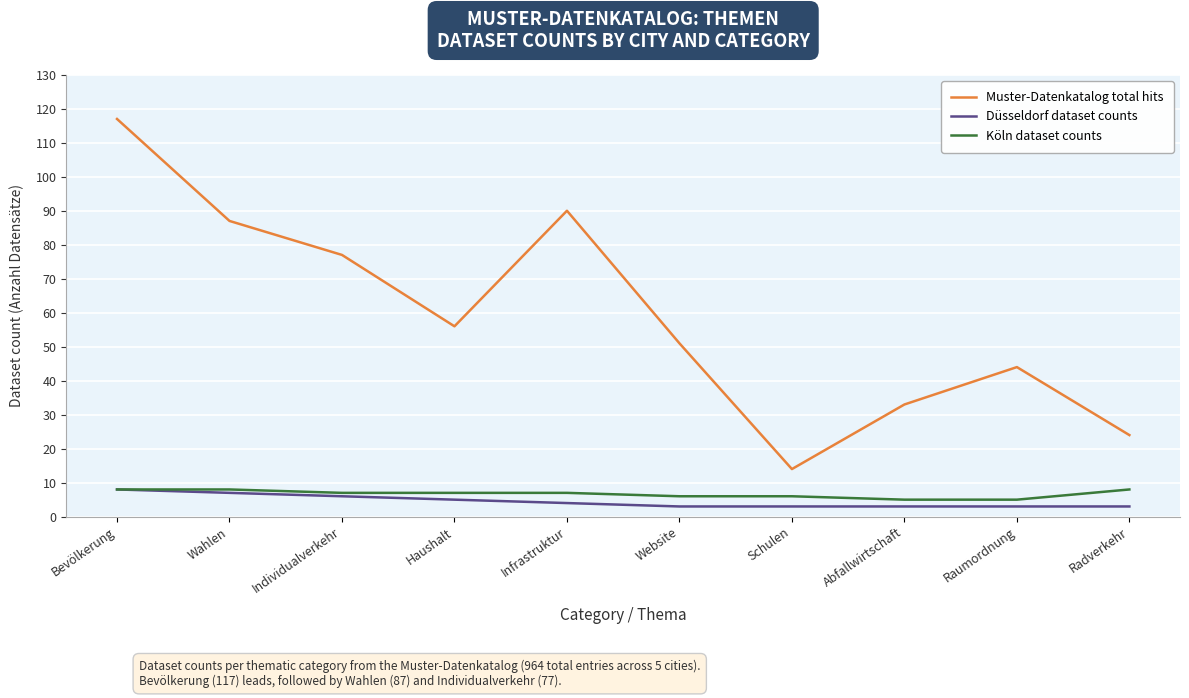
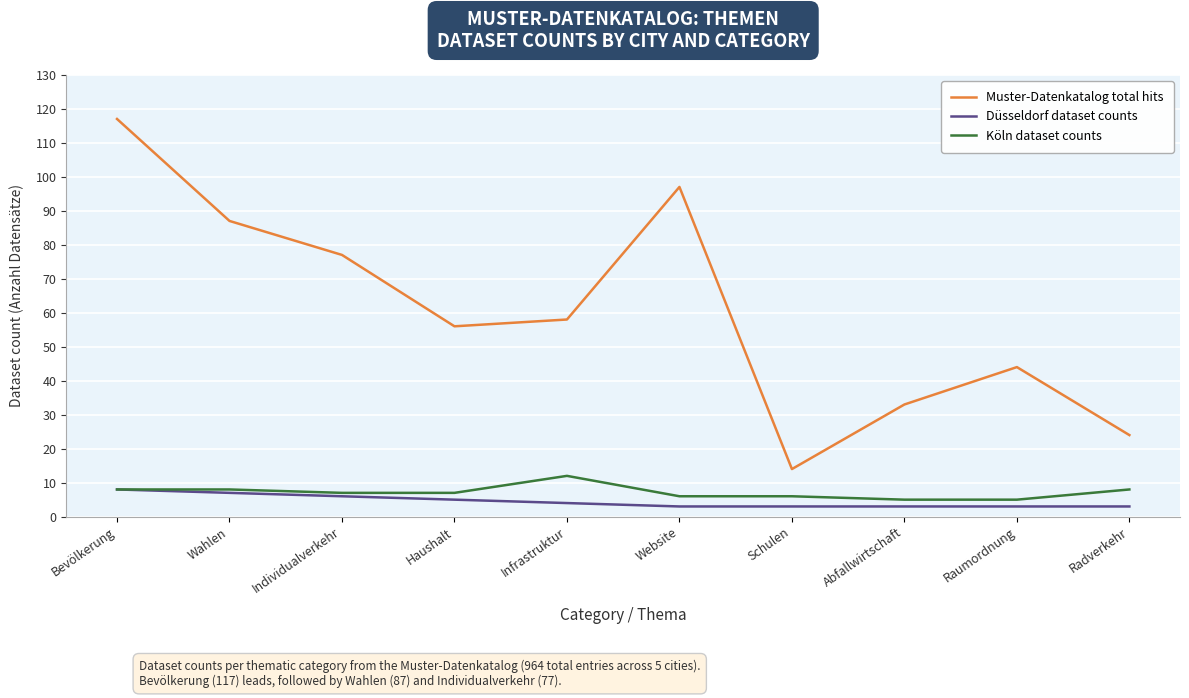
Muster-Datenkatalog total hits, Infrastruktur: 90 -> 58
Köln dataset counts, Infrastruktur: 7 -> 12
Muster-Datenkatalog total hits, Website: 51 -> 97
